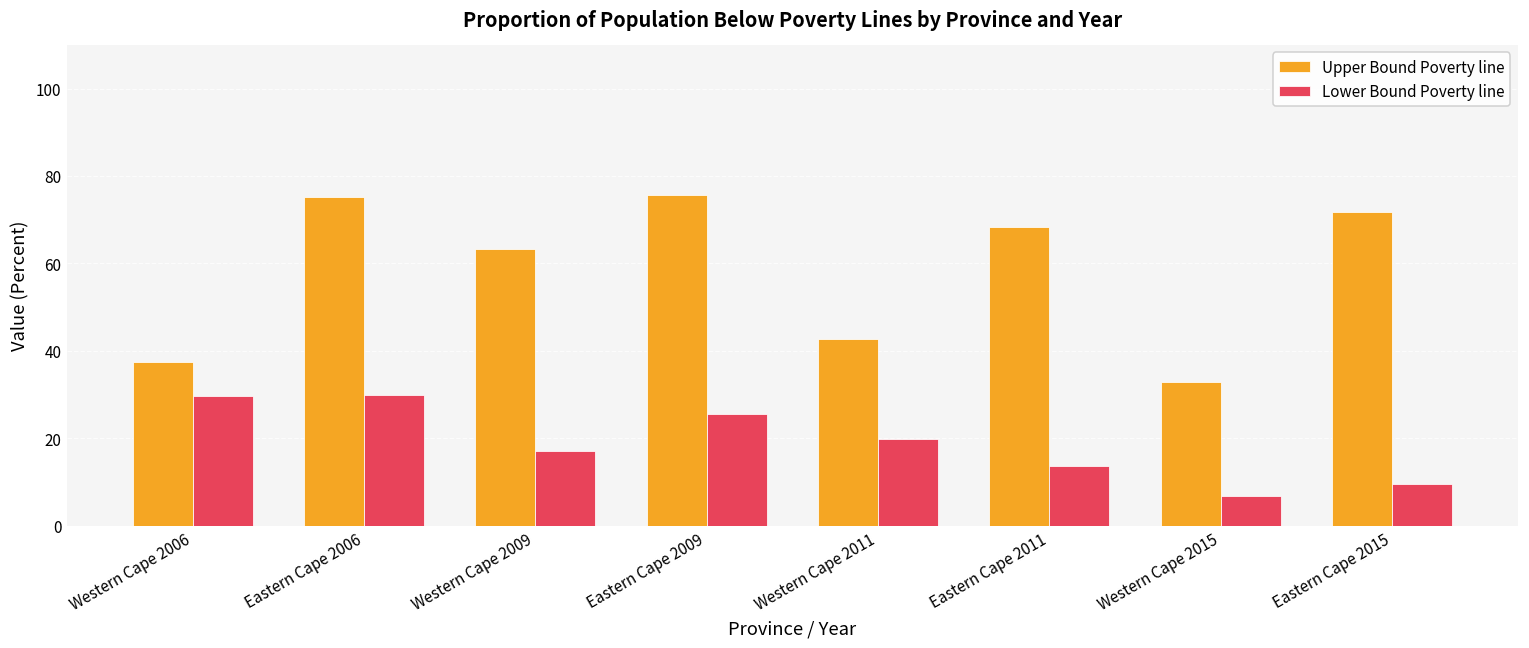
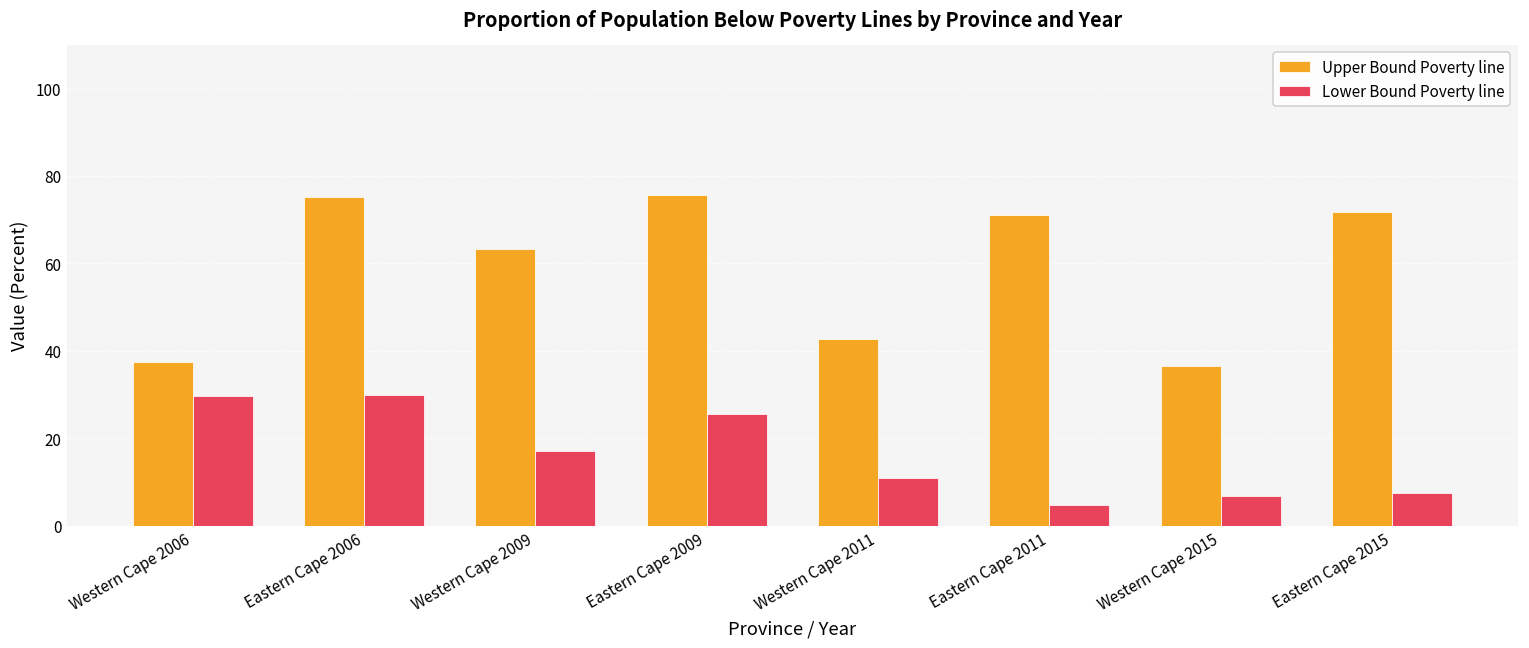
Lower Bound Poverty line, Western Cape 2011: 20 -> 11
Upper Bound Poverty line, Eastern Cape 2011: 68 -> 71
Lower Bound Poverty line, Eastern Cape 2011: 14 -> 5
Upper Bound Poverty line, Western Cape 2015: 33 -> 36
Lower Bound Poverty line, Eastern Cape 2015: 10 -> 8
